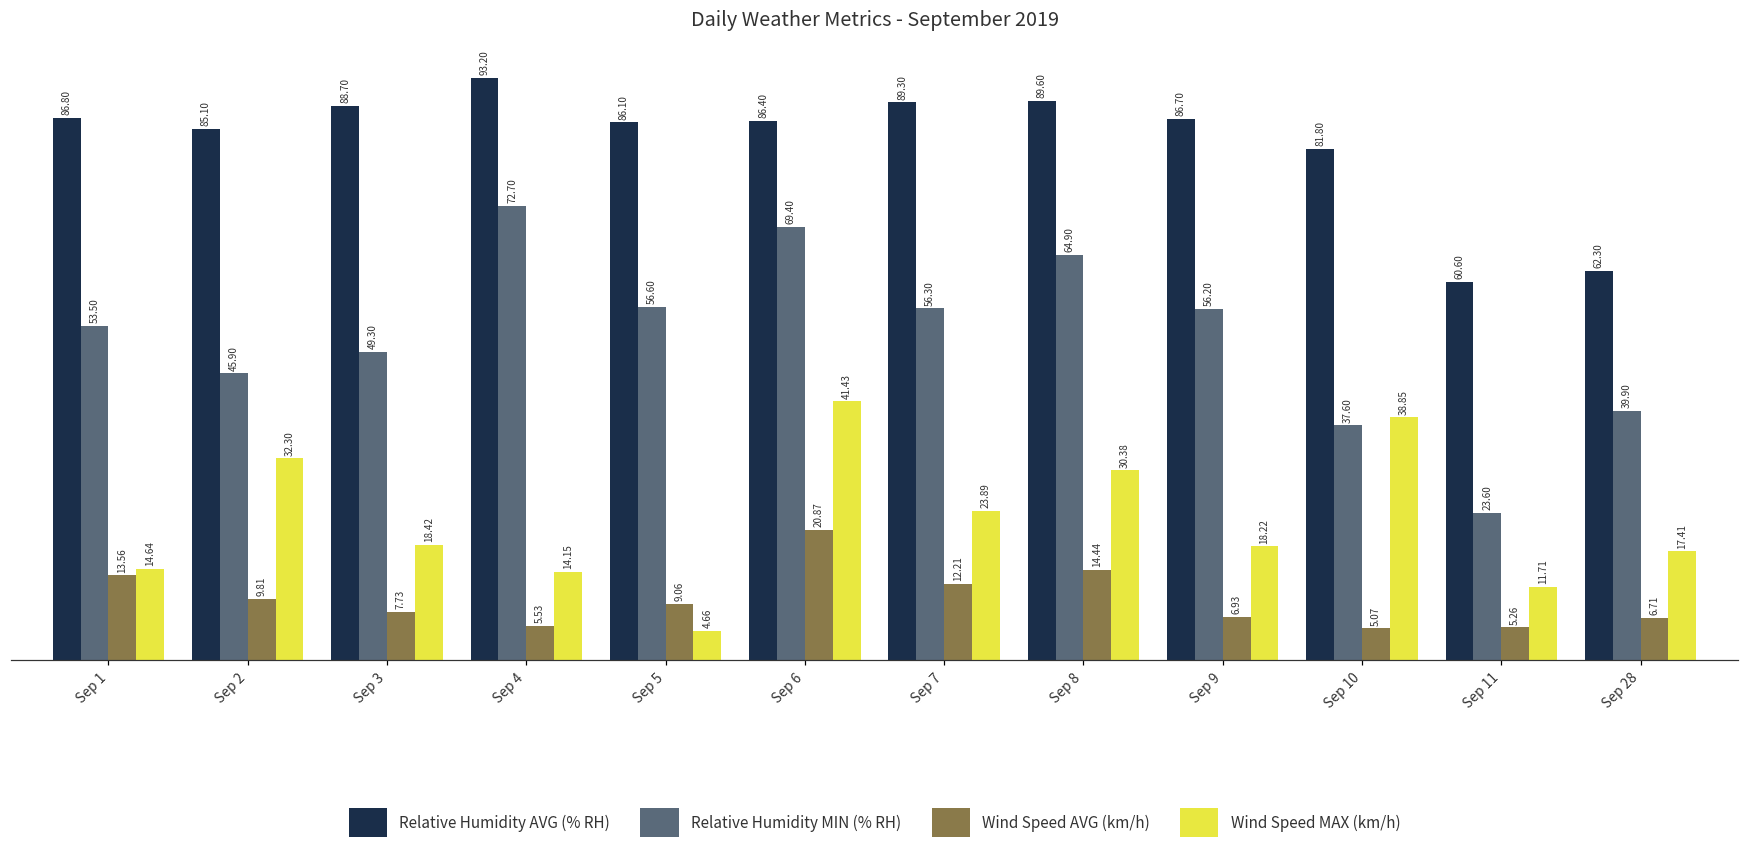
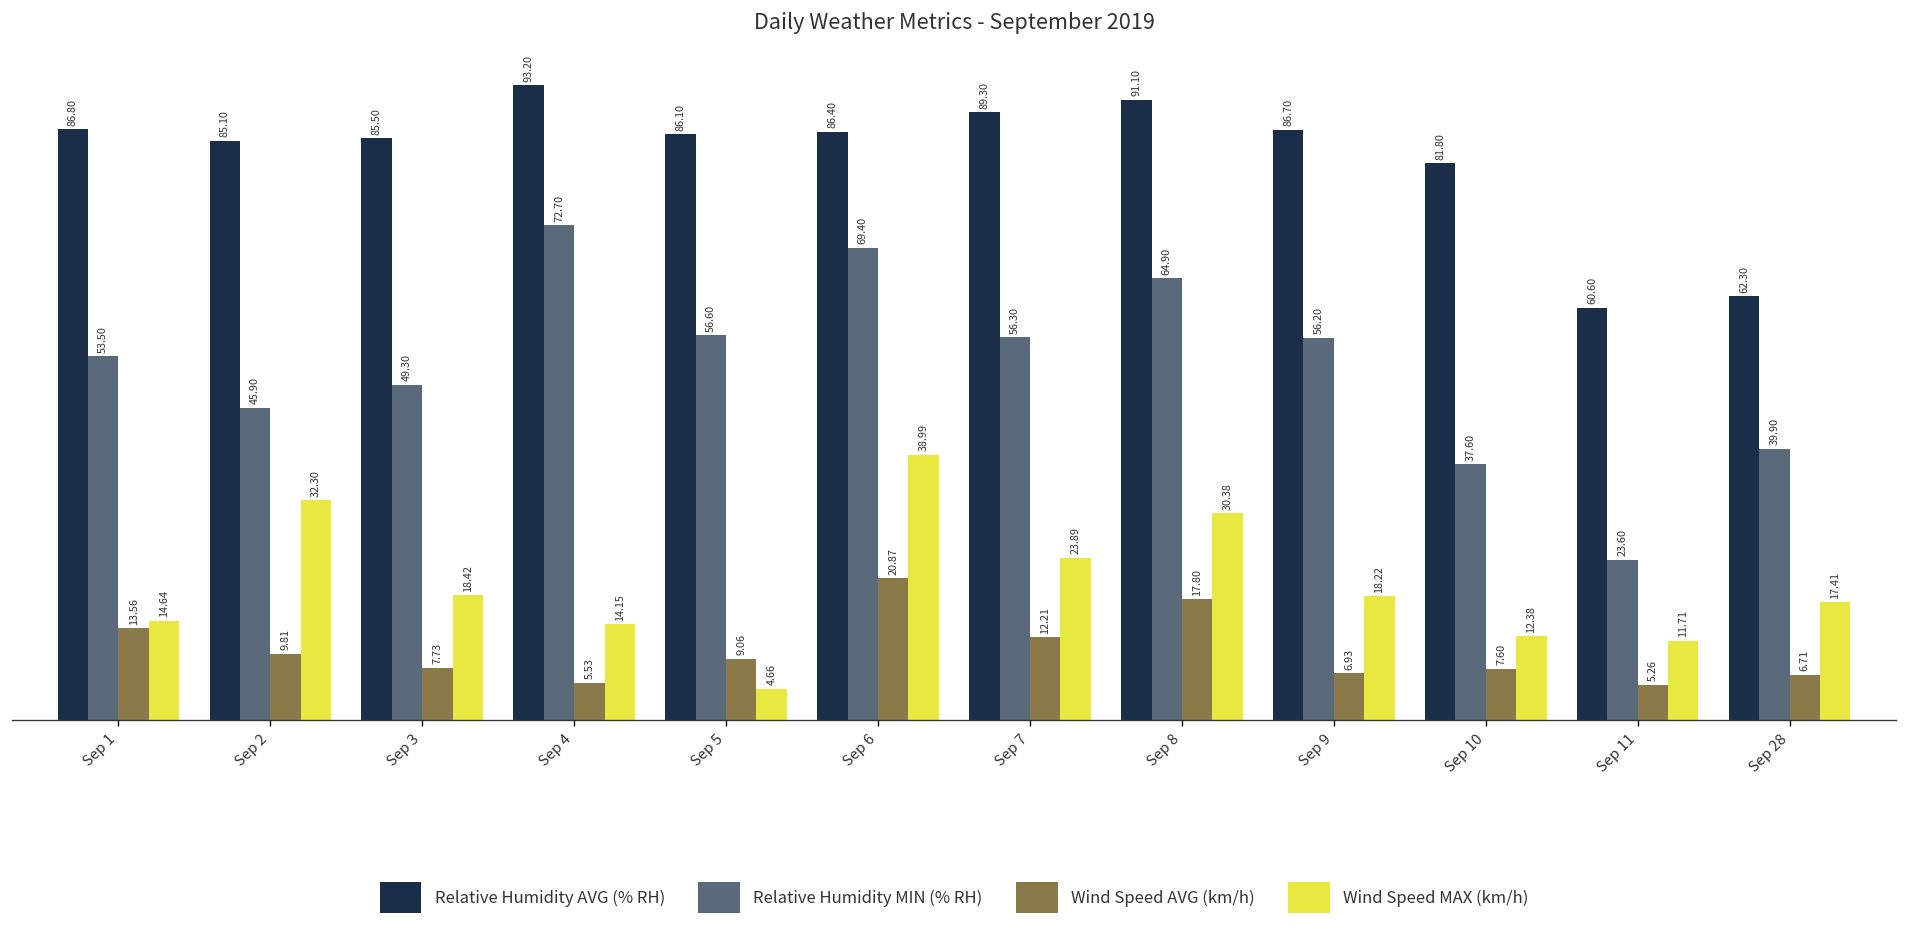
Relative Humidity AVG (% RH), Sep 3: 88.70 -> 85.50
Wind Speed MAX (km/h), Sep 6: 41.43 -> 38.99
Relative Humidity AVG (% RH), Sep 8: 89.60 -> 91.10
Wind Speed AVG (km/h), Sep 8: 14.44 -> 17.80
Wind Speed AVG (km/h), Sep 10: 5.07 -> 7.60
Wind Speed MAX (km/h), Sep 10: 38.85 -> 12.38
